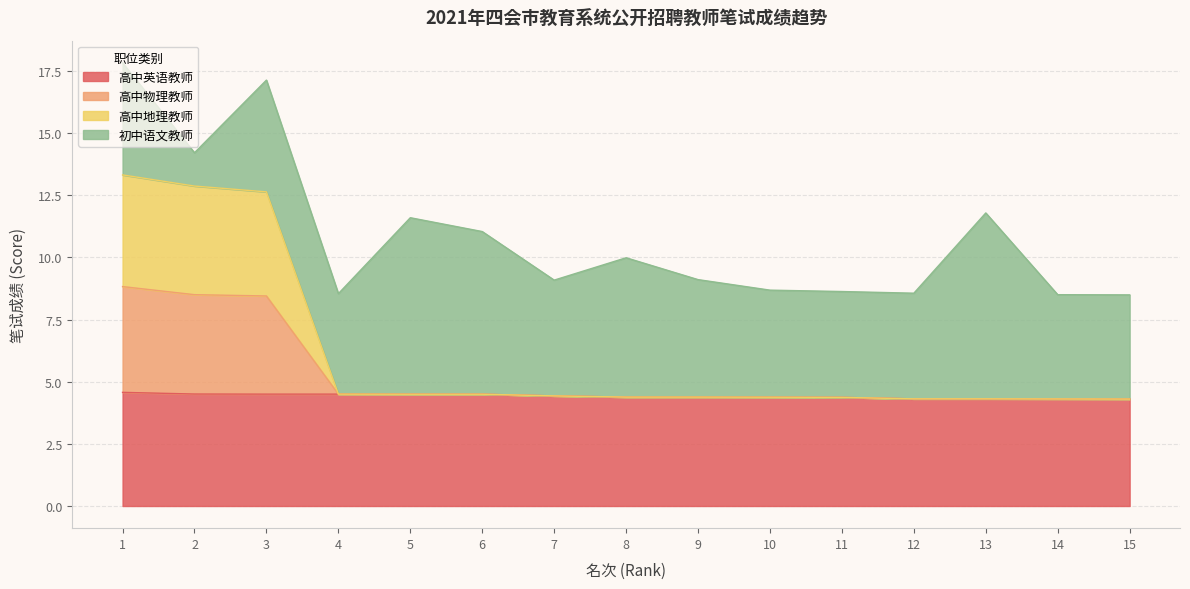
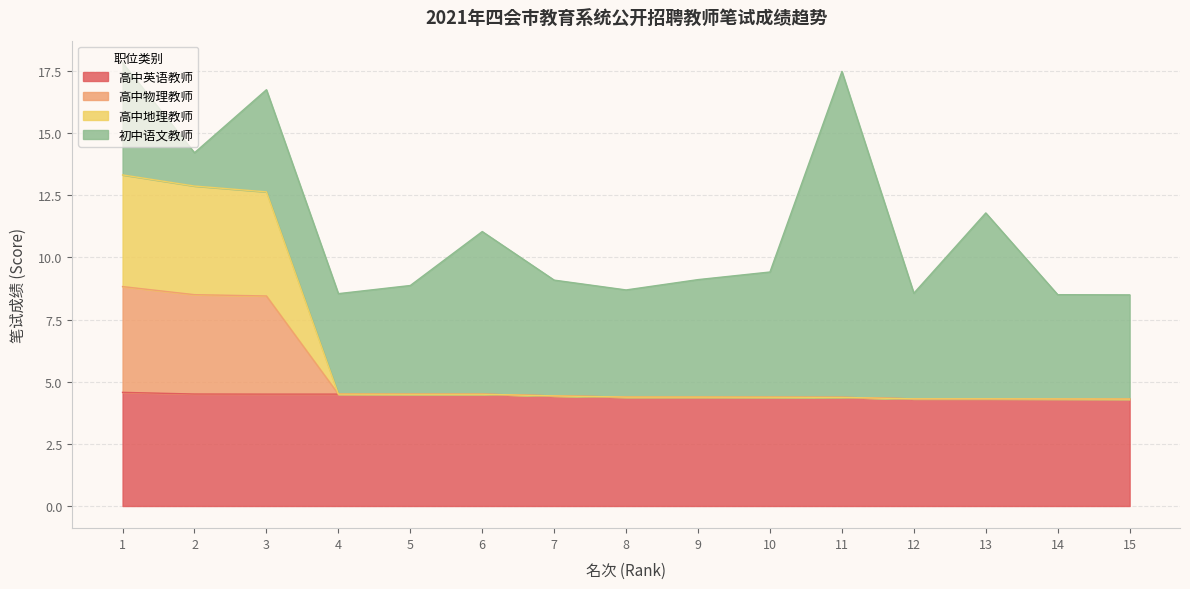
初中语文教师, 3: 4.5 -> 4.1
初中语文教师, 5: 7.1 -> 4.4
初中语文教师, 8: 5.6 -> 4.3
初中语文教师, 10: 4.3 -> 5.0
初中语文教师, 11: 4.3 -> 13.1
